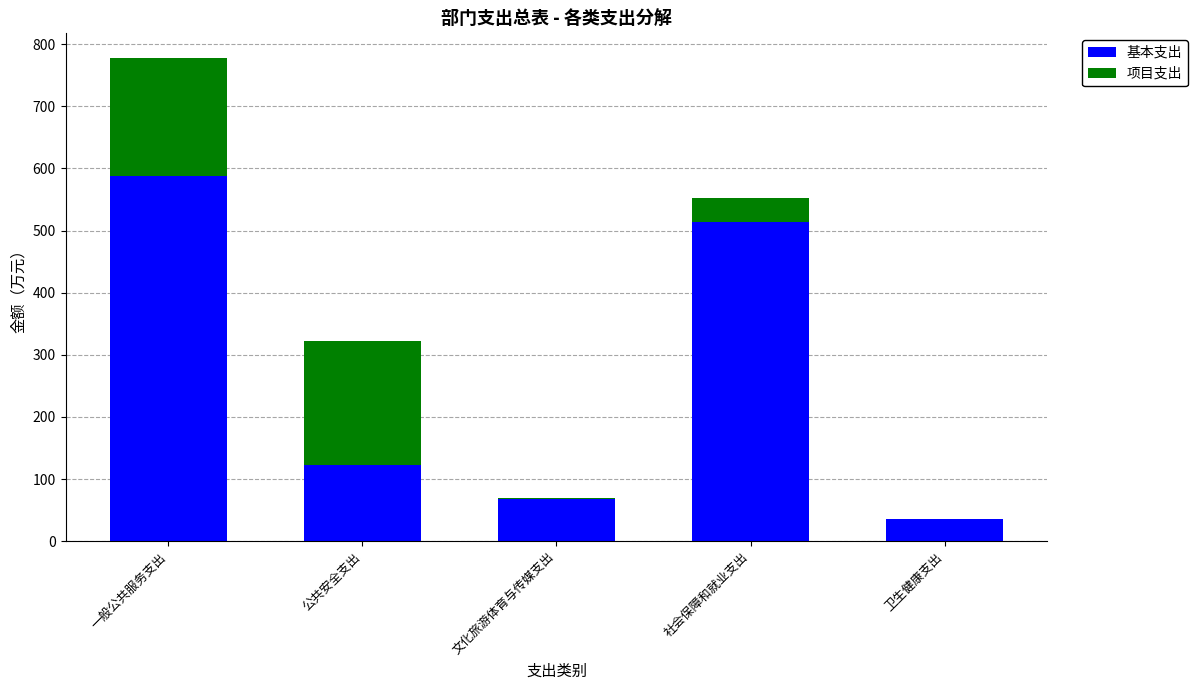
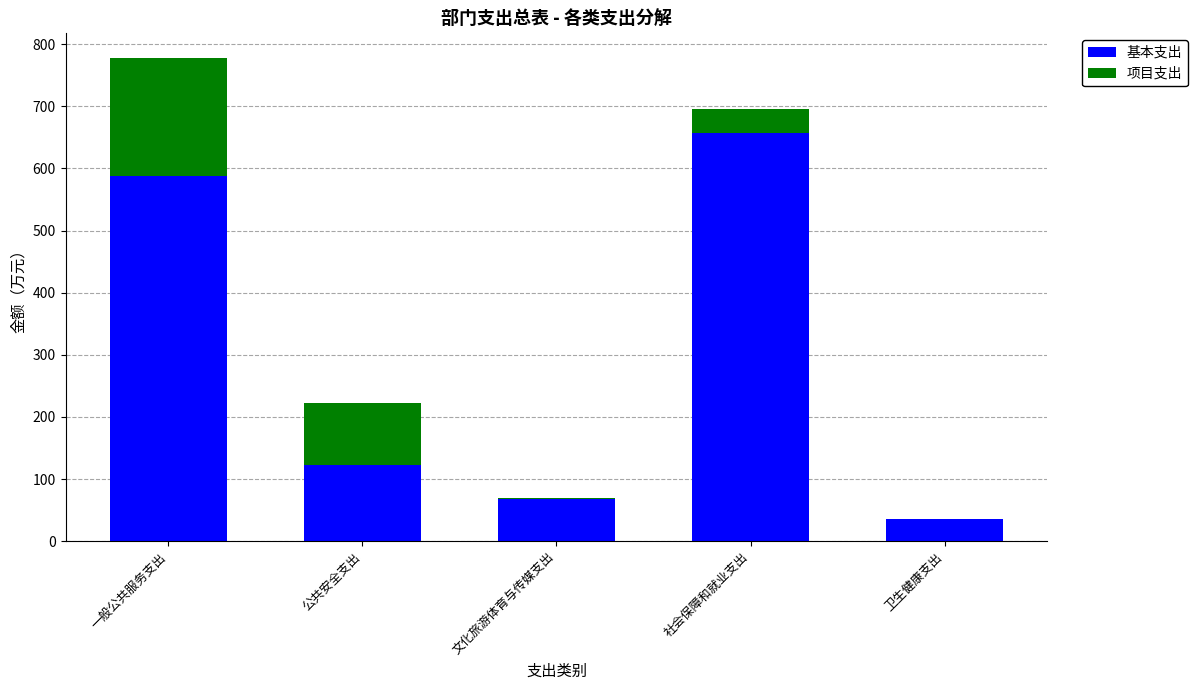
项目支出, 公共安全支出: 200 -> 100
基本支出, 社会保障和就业支出: 510 -> 660
